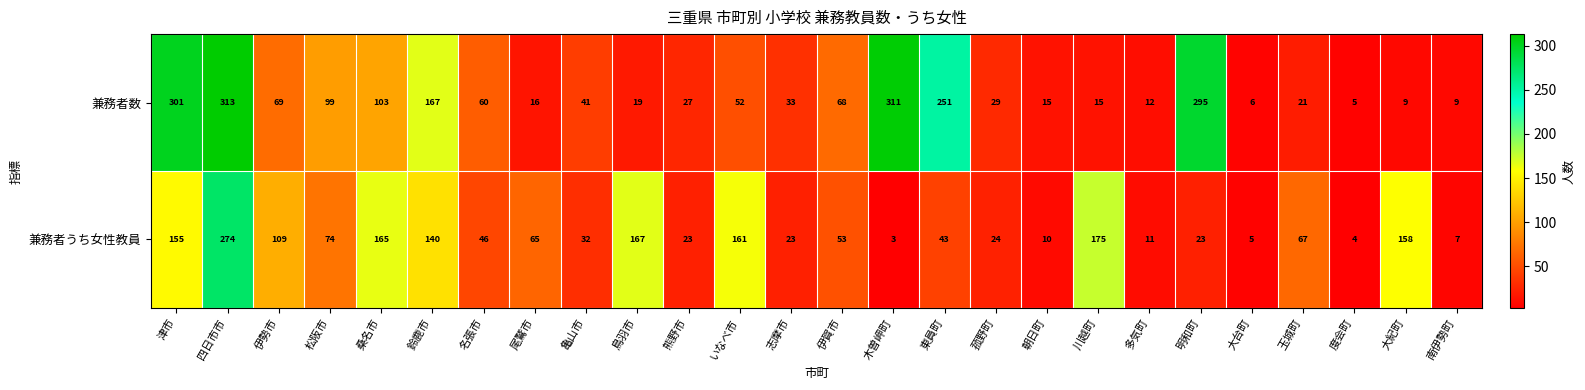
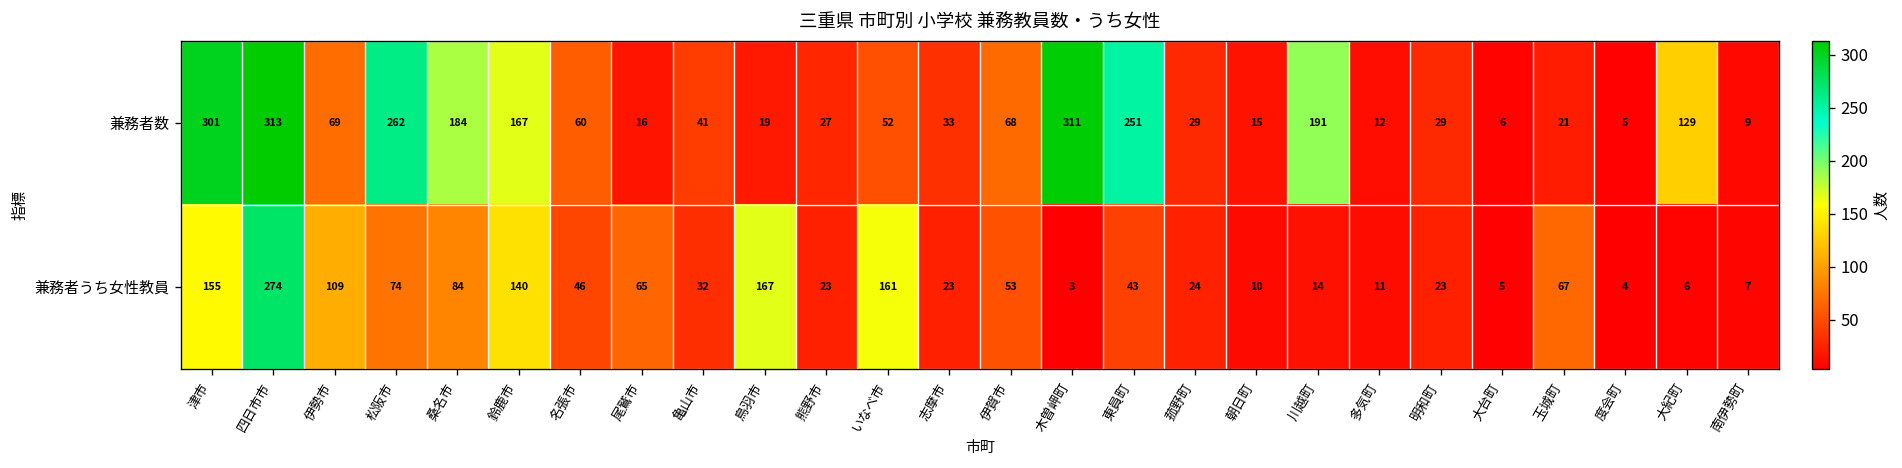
兼務者数, 松阪市: 99 -> 262
兼務者数, 桑名市: 103 -> 184
兼務者数, 川越町: 15 -> 191
兼務者数, 明和町: 295 -> 29
兼務者数, 大紀町: 9 -> 129
兼務者うち女性教員, 桑名市: 165 -> 84
兼務者うち女性教員, 川越町: 175 -> 14
兼務者うち女性教員, 大紀町: 158 -> 6
